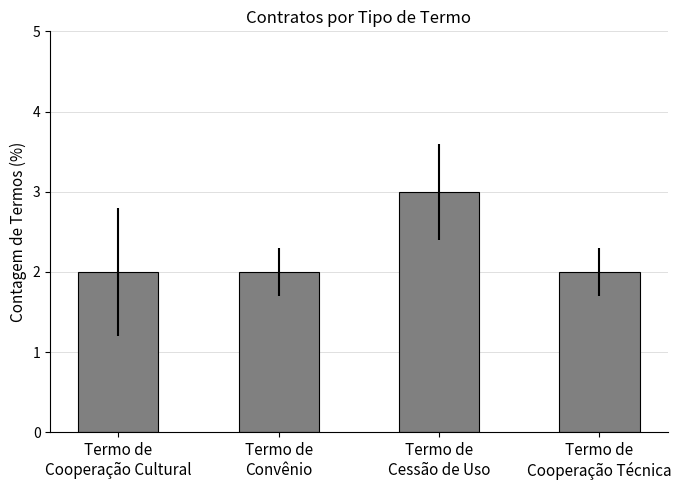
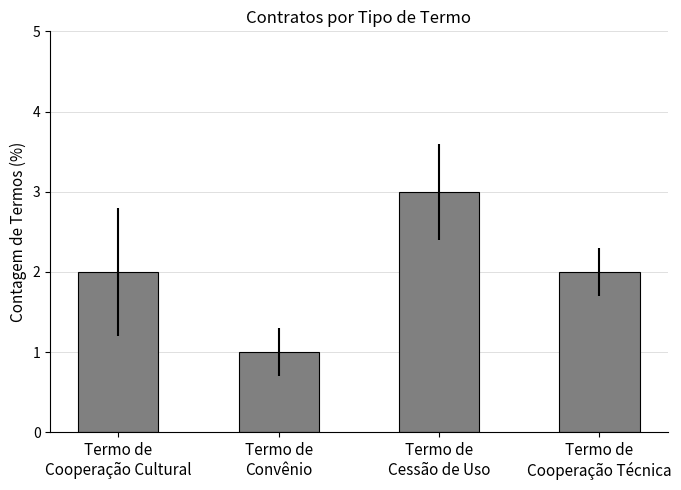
Termo de Convênio: 2 -> 1
